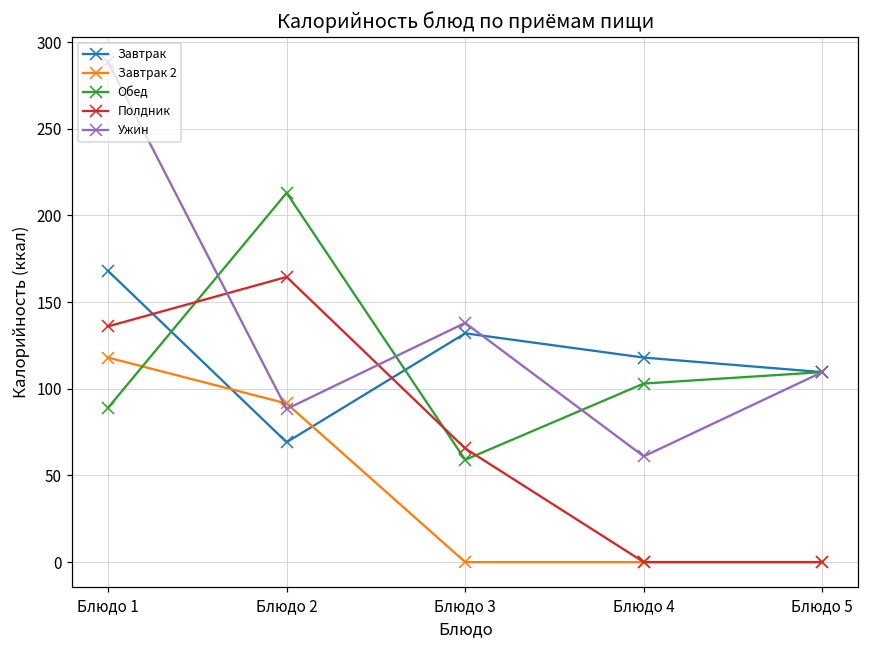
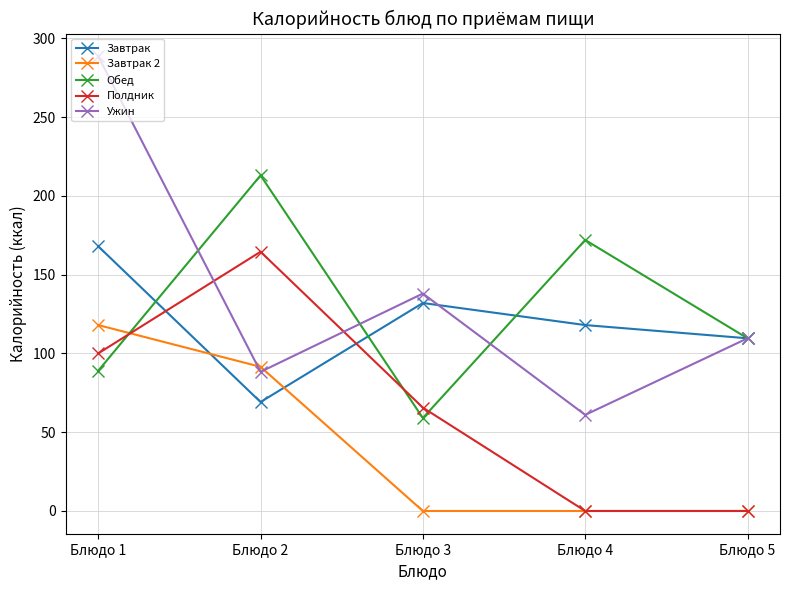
Полдник, Блюдо 1: 136 -> 100
Обед, Блюдо 4: 103 -> 172
